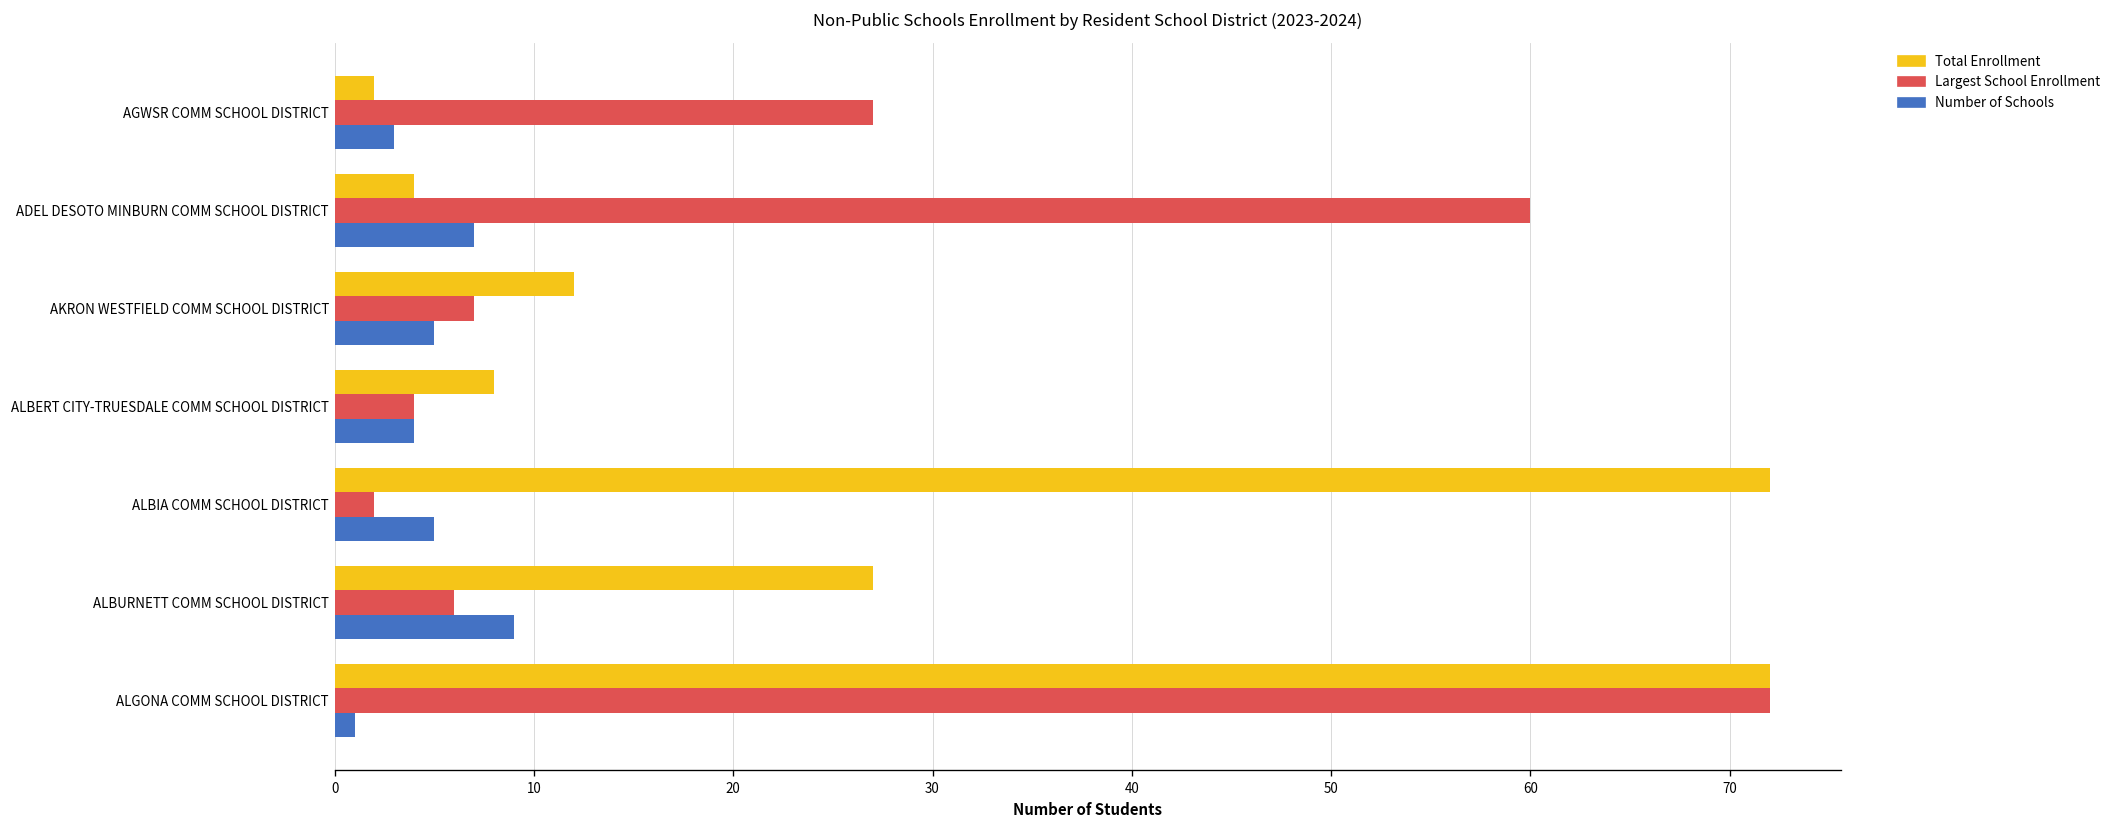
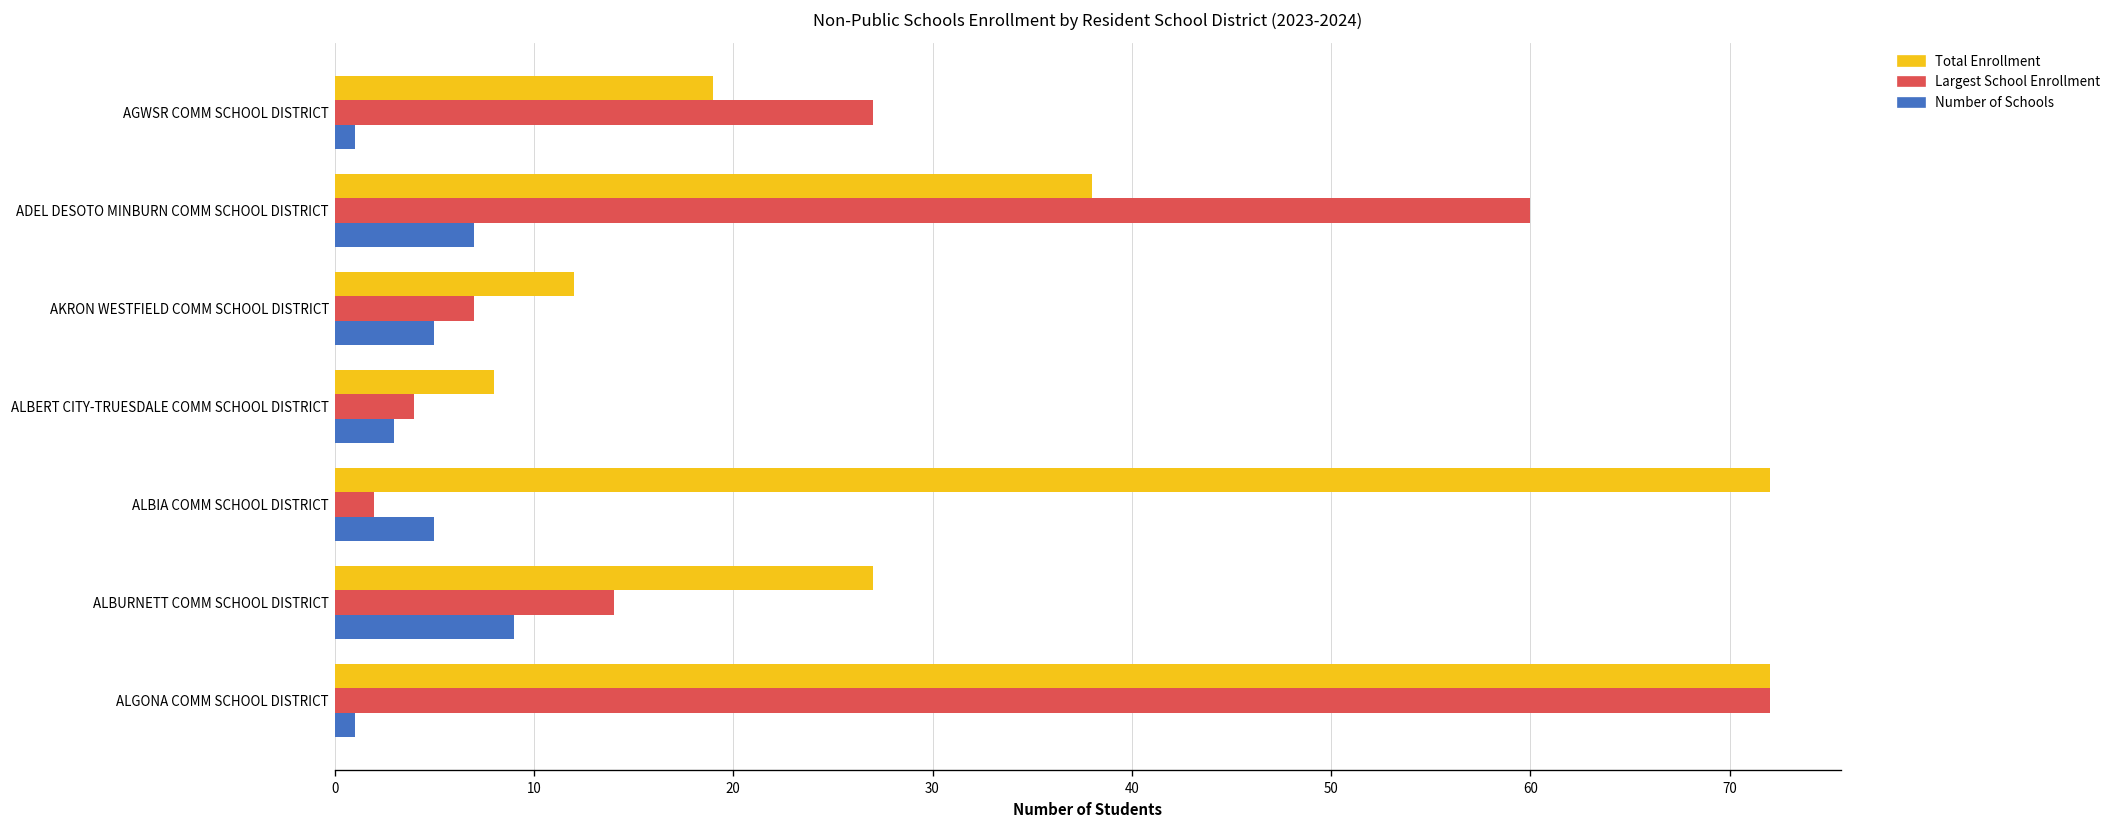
Total Enrollment, AGWSR COMM SCHOOL DISTRICT: 2 -> 19
Number of Schools, AGWSR COMM SCHOOL DISTRICT: 3 -> 1
Total Enrollment, ADEL DESOTO MINBURN COMM SCHOOL DISTRICT: 4 -> 38
Number of Schools, ALBERT CITY-TRUESDALE COMM SCHOOL DISTRICT: 4 -> 3
Largest School Enrollment, ALBURNETT COMM SCHOOL DISTRICT: 6 -> 14
